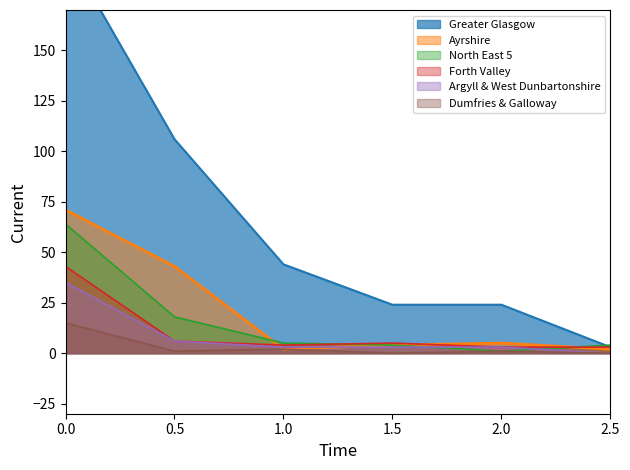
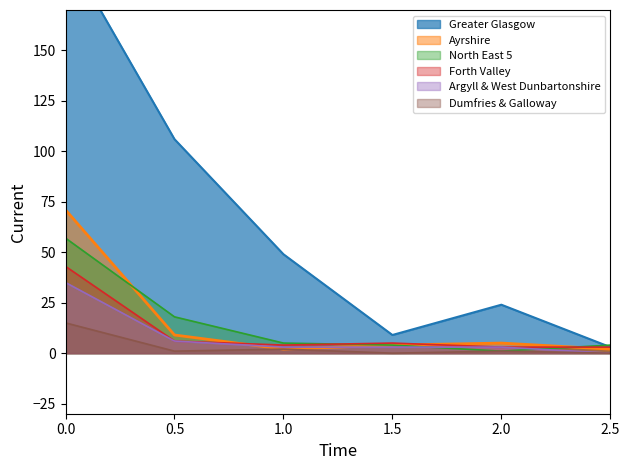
North East 5, 0.0: 64 -> 57
Ayrshire, 0.5: 43 -> 9
Greater Glasgow, 1.0: 44 -> 49
Greater Glasgow, 1.5: 24 -> 9
